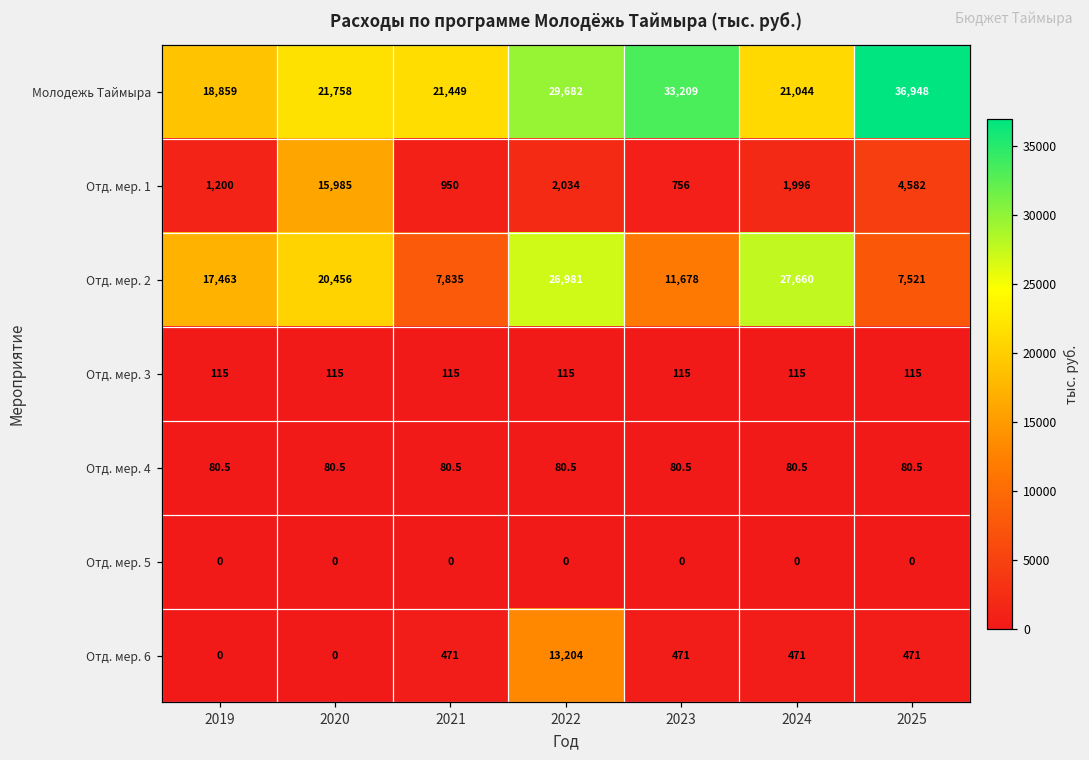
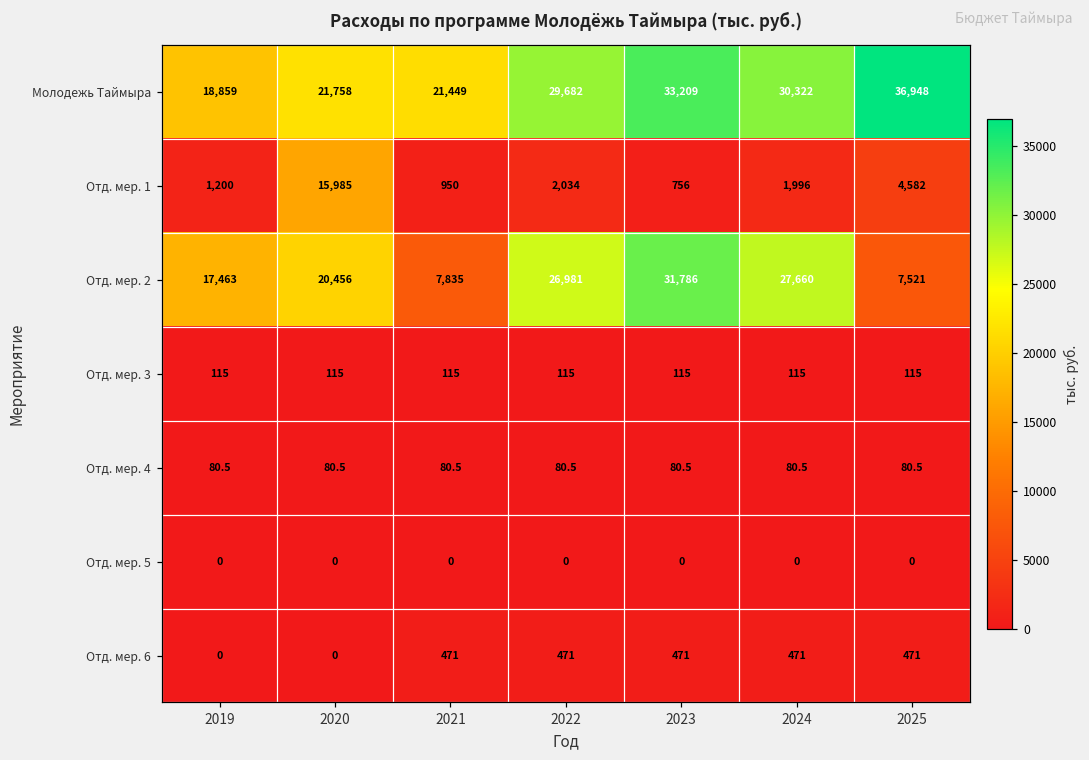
Молодежь Таймыра, 2024: 21,044 -> 30,322
Отд. мер. 2, 2023: 11,678 -> 31,786
Отд. мер. 6, 2022: 13,204 -> 471
